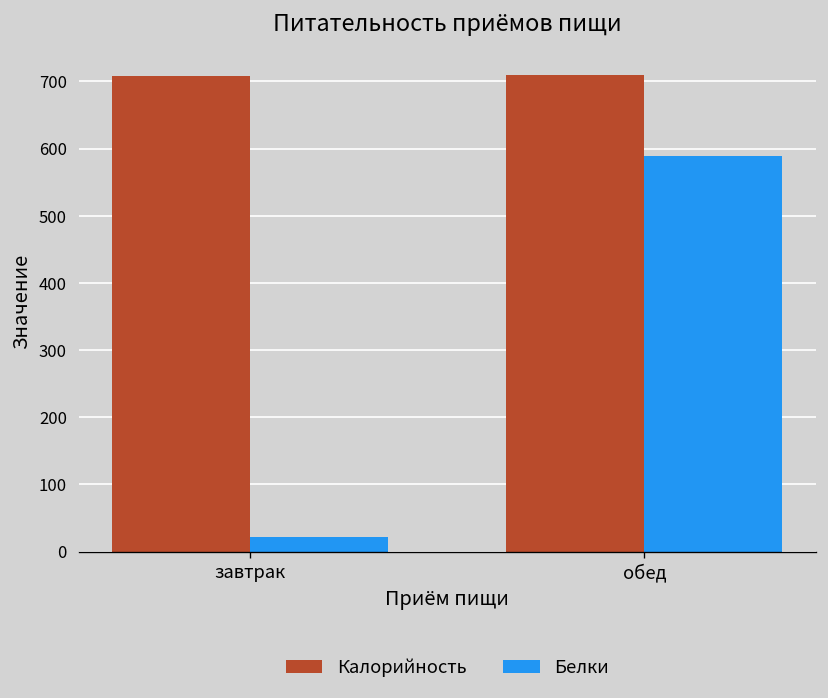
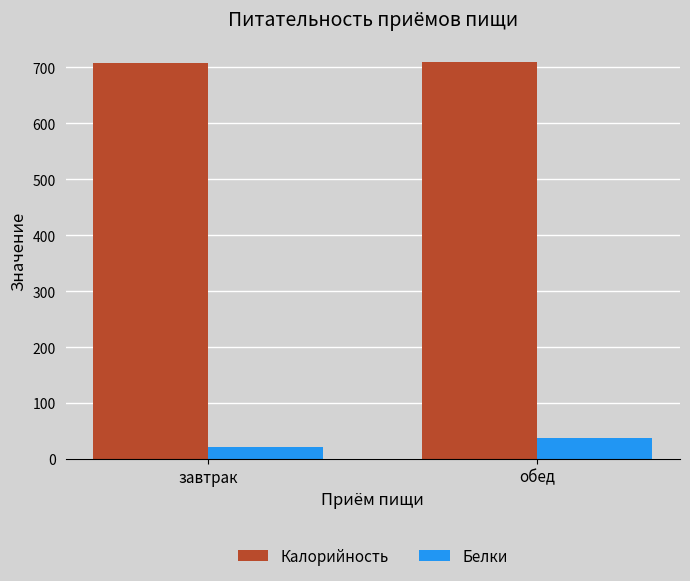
Белки, обед: 590 -> 40
